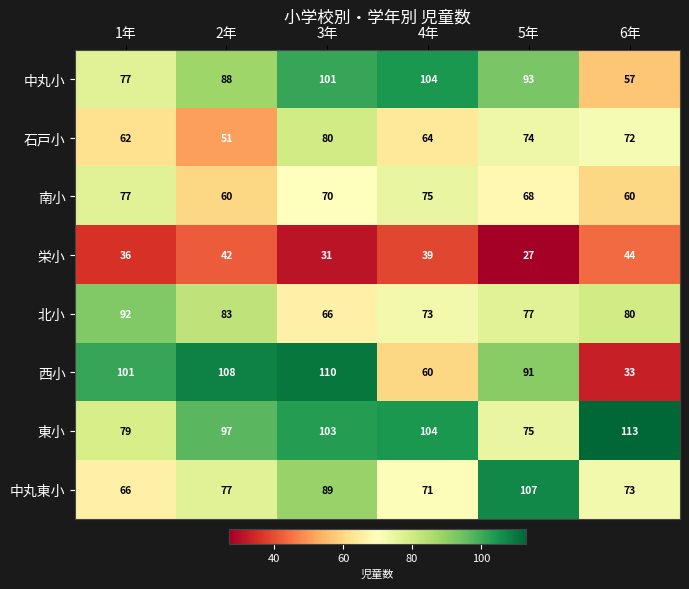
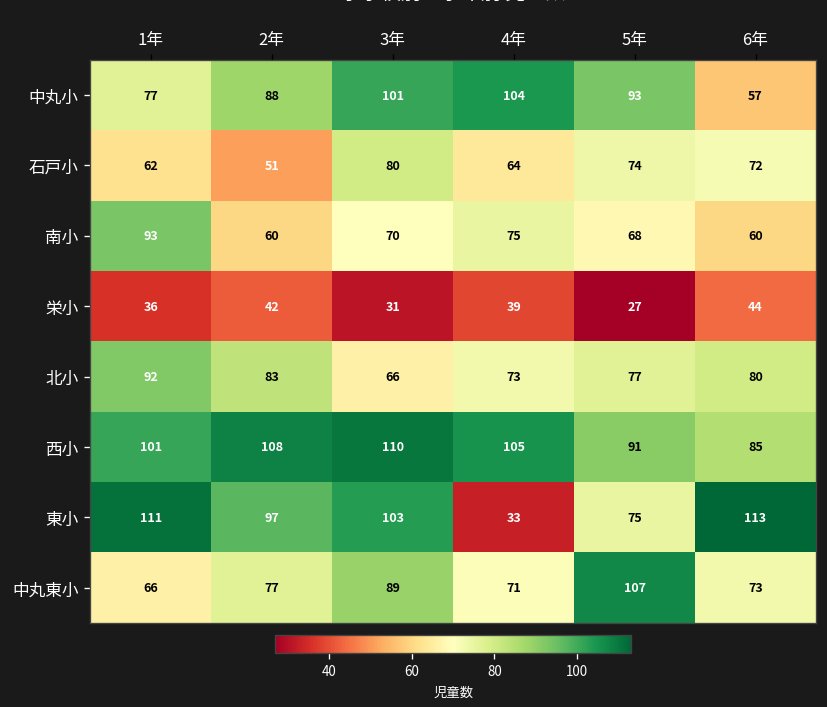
南小, 1年: 77 -> 93
西小, 4年: 60 -> 105
西小, 6年: 33 -> 85
東小, 1年: 79 -> 111
東小, 4年: 104 -> 33
